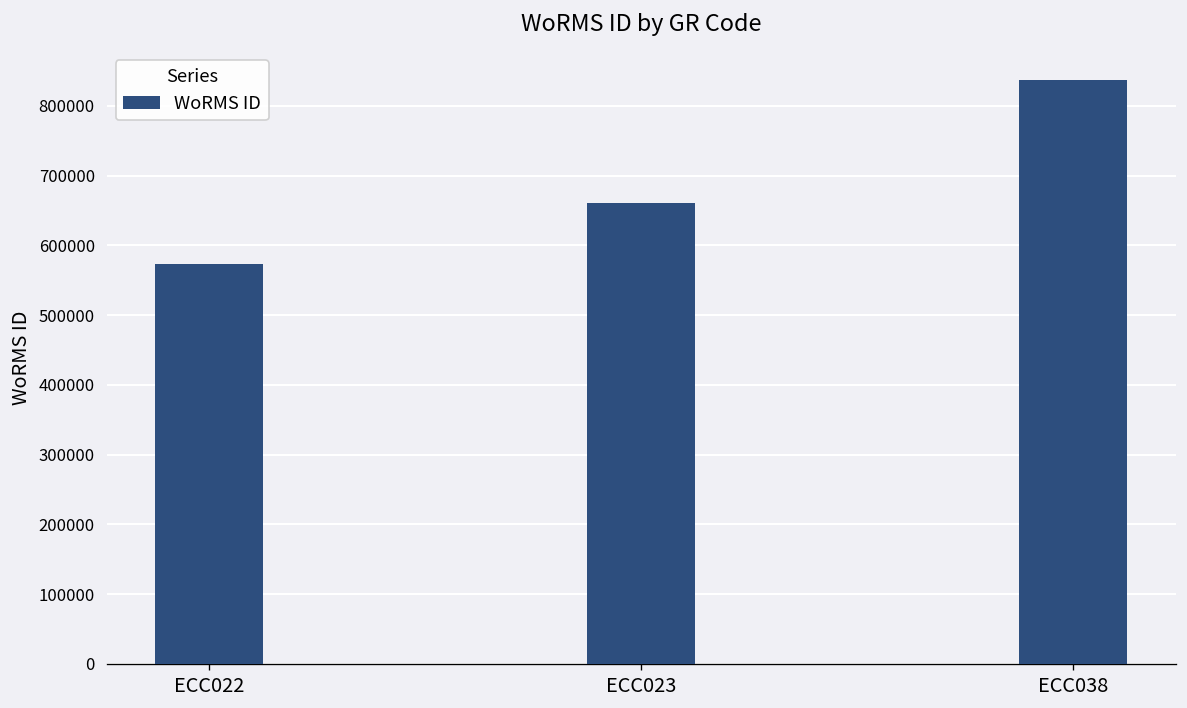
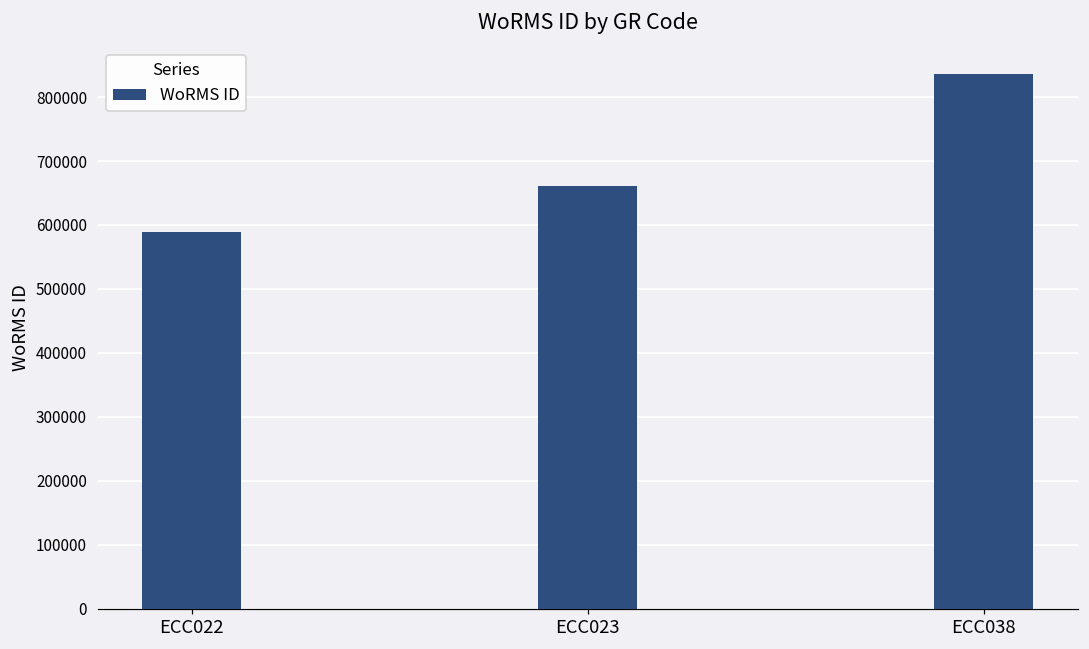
ECC022: 570000 -> 590000
